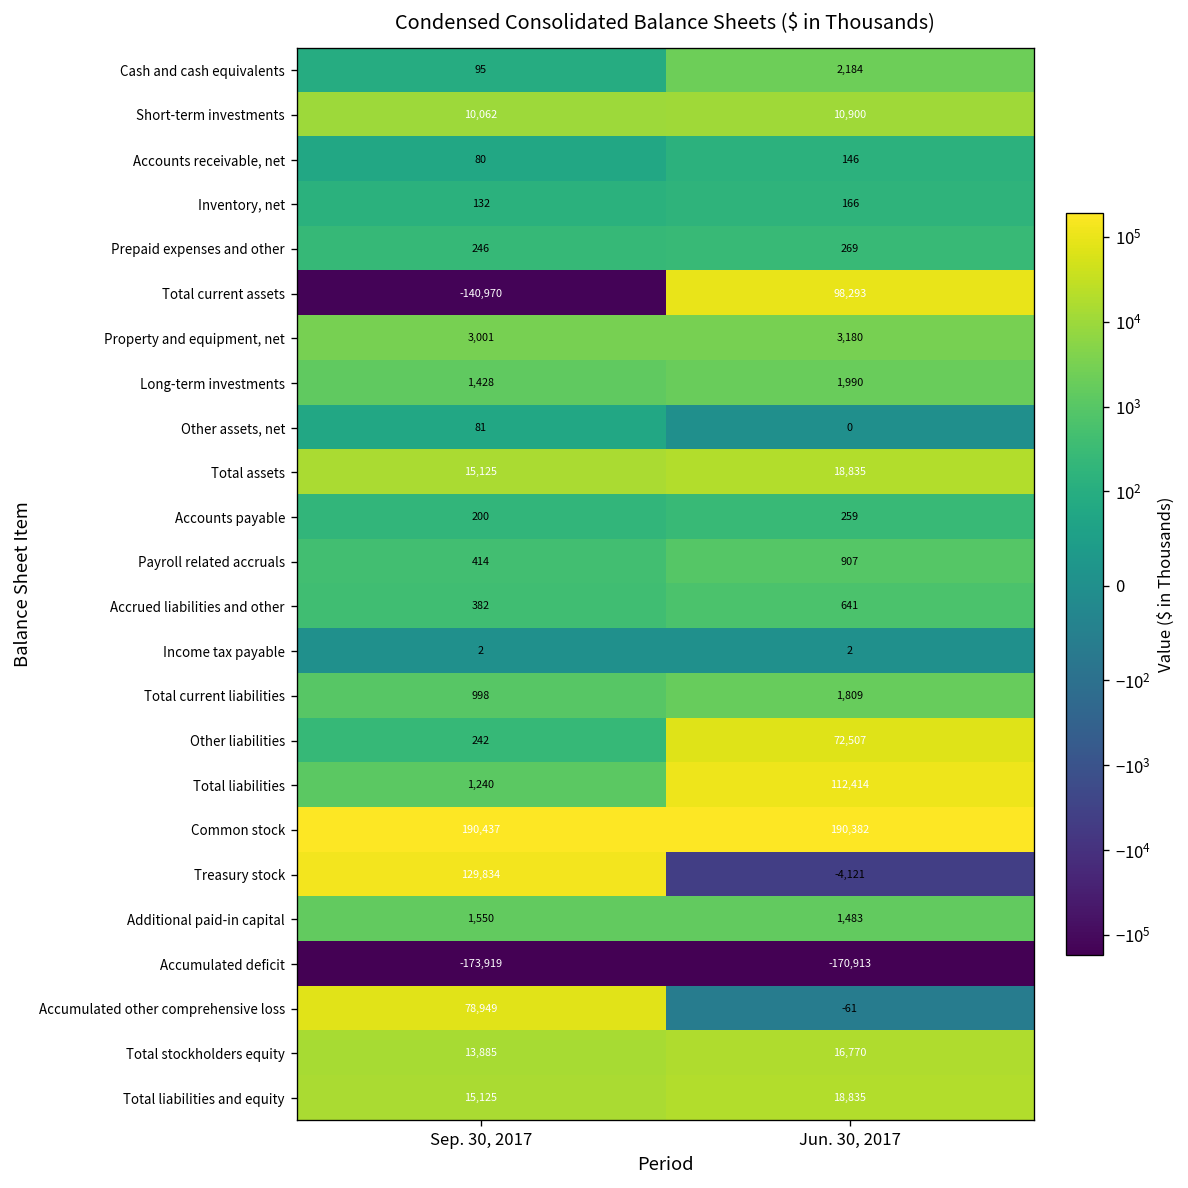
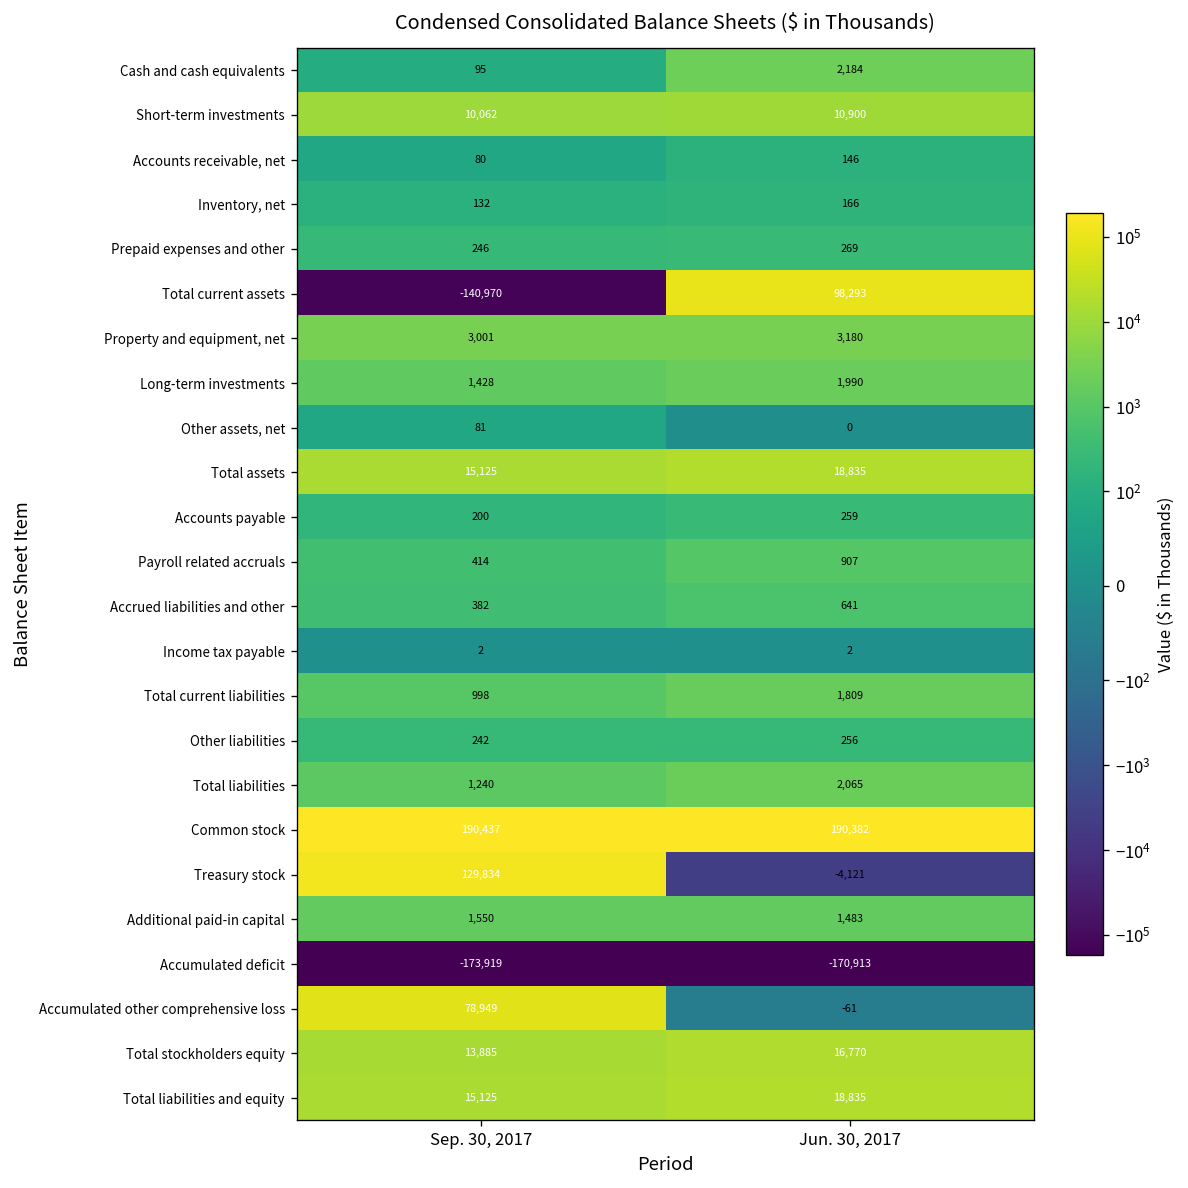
Other liabilities, Jun. 30, 2017: 72,507 -> 256
Total liabilities, Jun. 30, 2017: 112,414 -> 2,065
